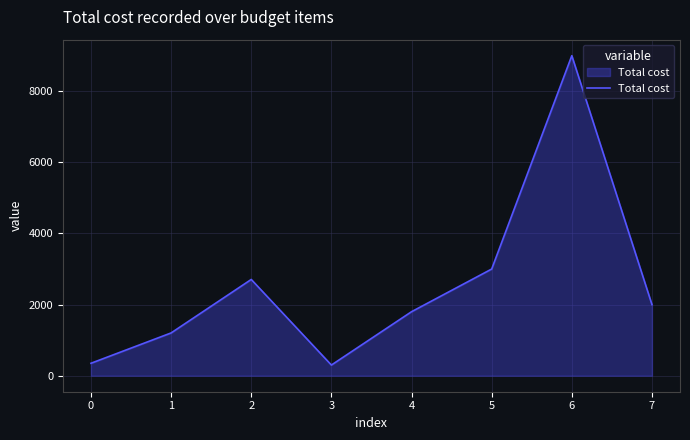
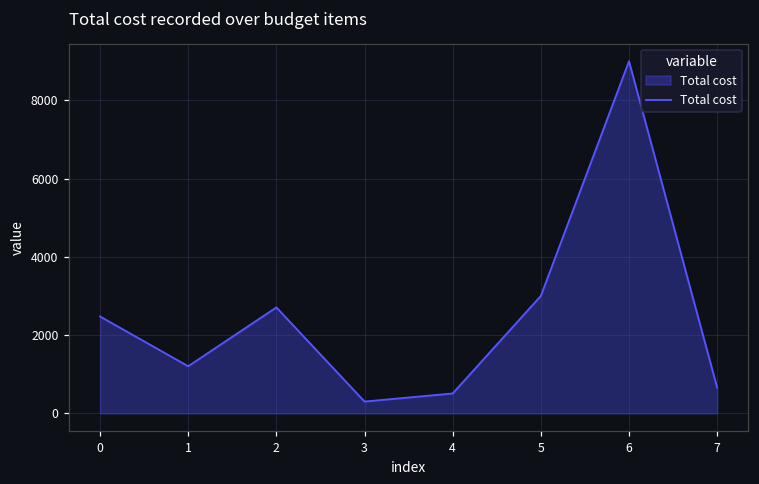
0: 400 -> 2500
4: 1800 -> 500
7: 2000 -> 700
